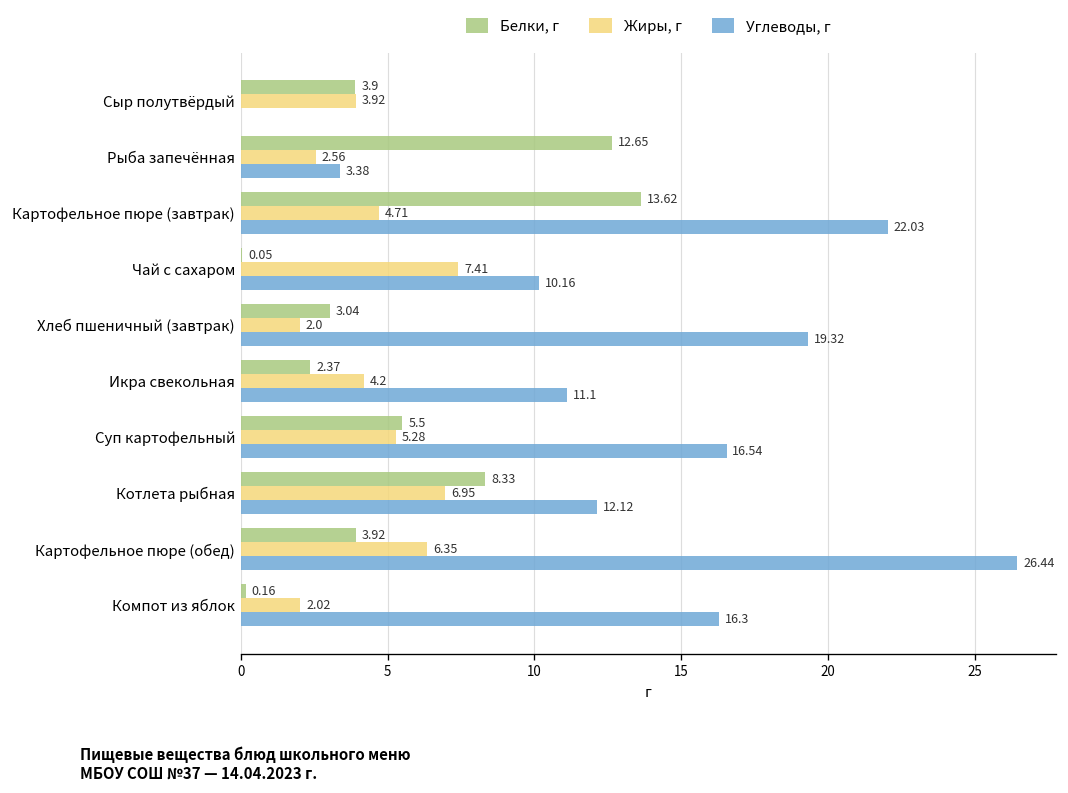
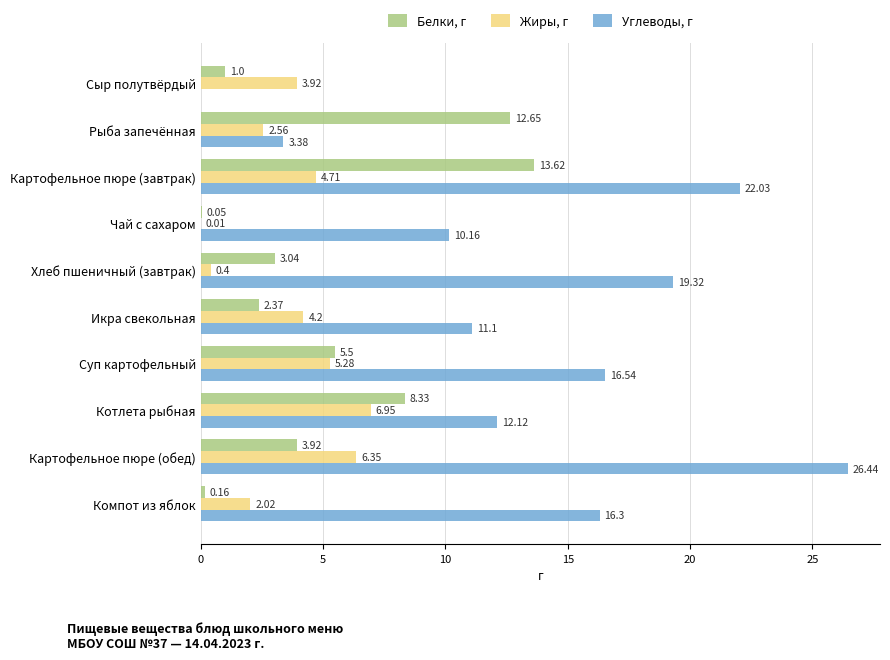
Белки, г, Сыр полутвёрдый: 3.9 -> 1.0
Жиры, г, Чай с сахаром: 7.41 -> 0.01
Жиры, г, Хлеб пшеничный (завтрак): 2.0 -> 0.4
